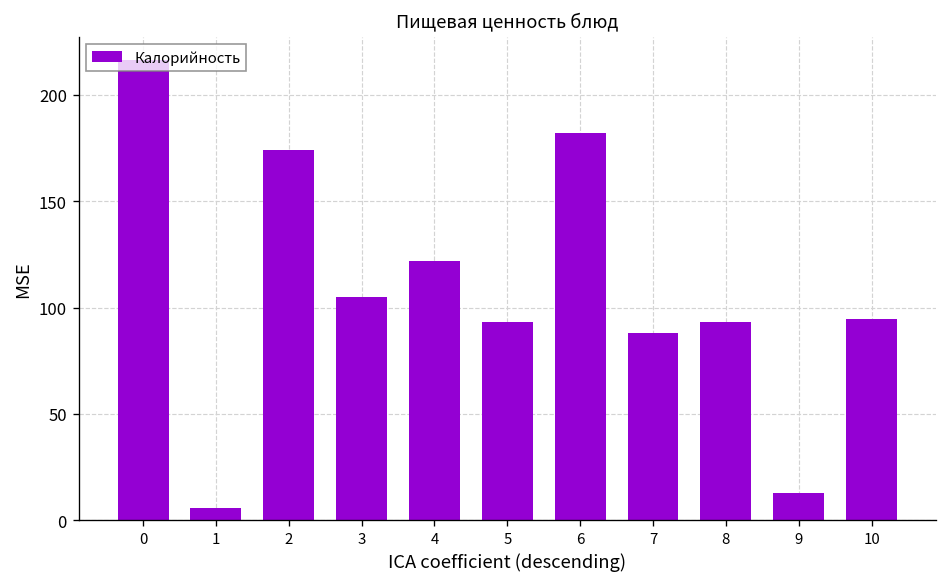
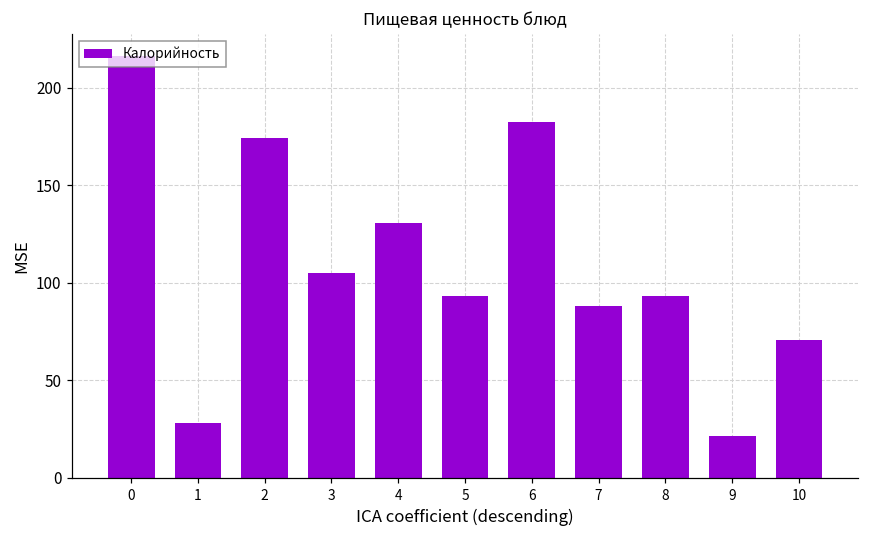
1: 6 -> 28
4: 122 -> 131
9: 13 -> 22
10: 95 -> 71
